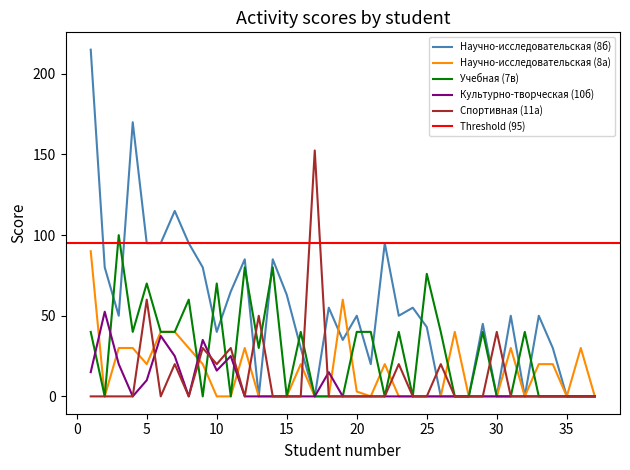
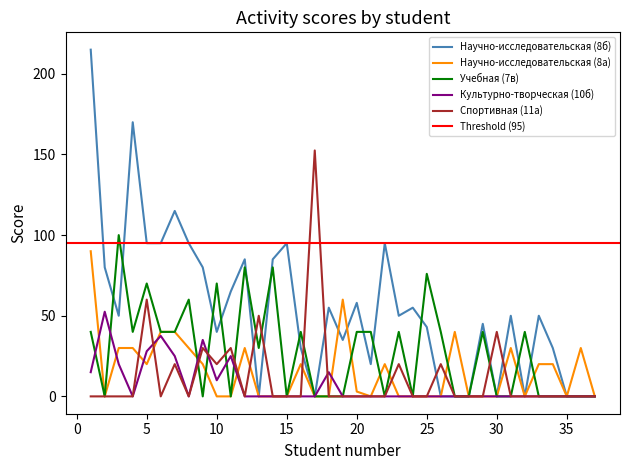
Культурно-творческая (10б), 5: 10 -> 28
Культурно-творческая (10б), 10: 16 -> 10
Научно-исследовательская (8б), 15: 63 -> 95
Научно-исследовательская (8б), 20: 50 -> 58
